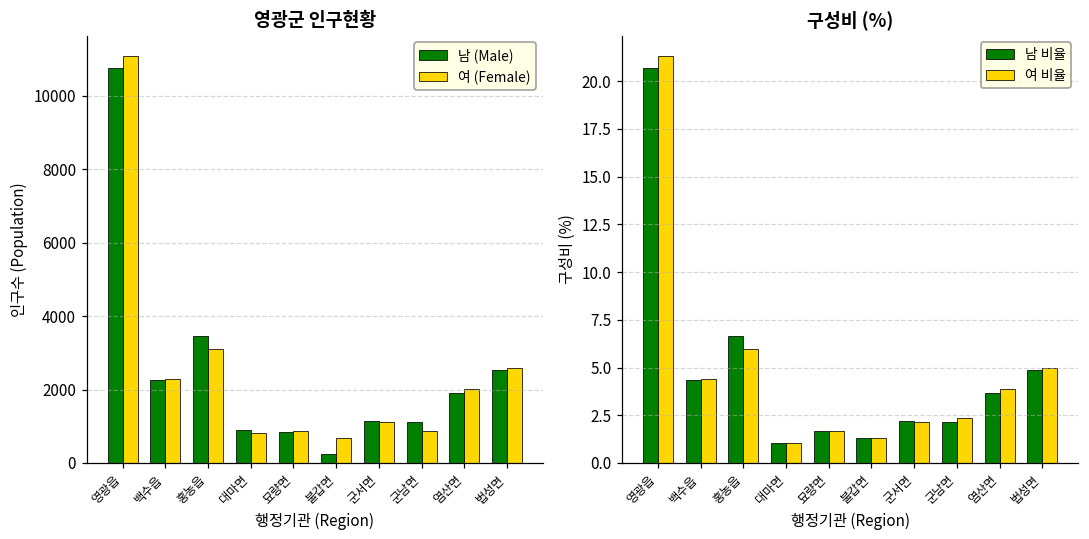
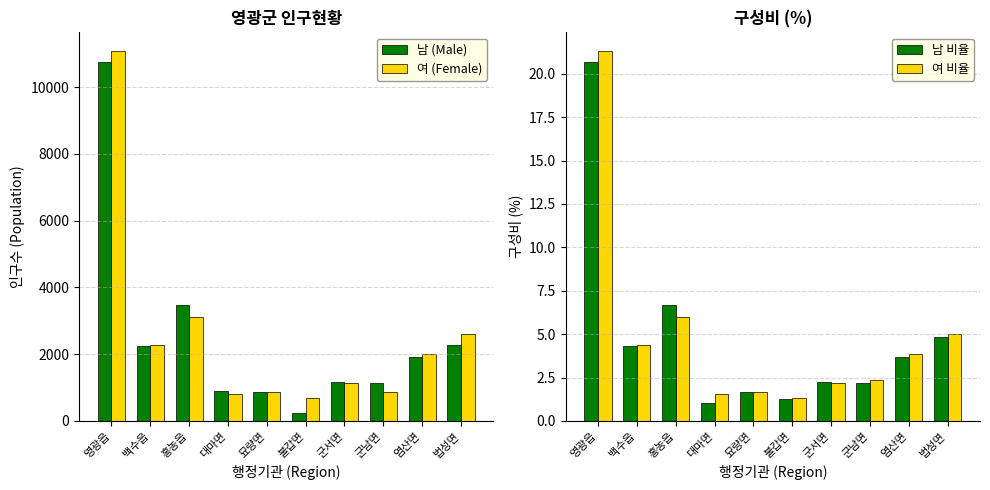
영광군 인구현황, 남 (Male), 법성면: 2500 -> 2300
구성비 (%), 여 비율, 대마면: 1.1 -> 1.6
